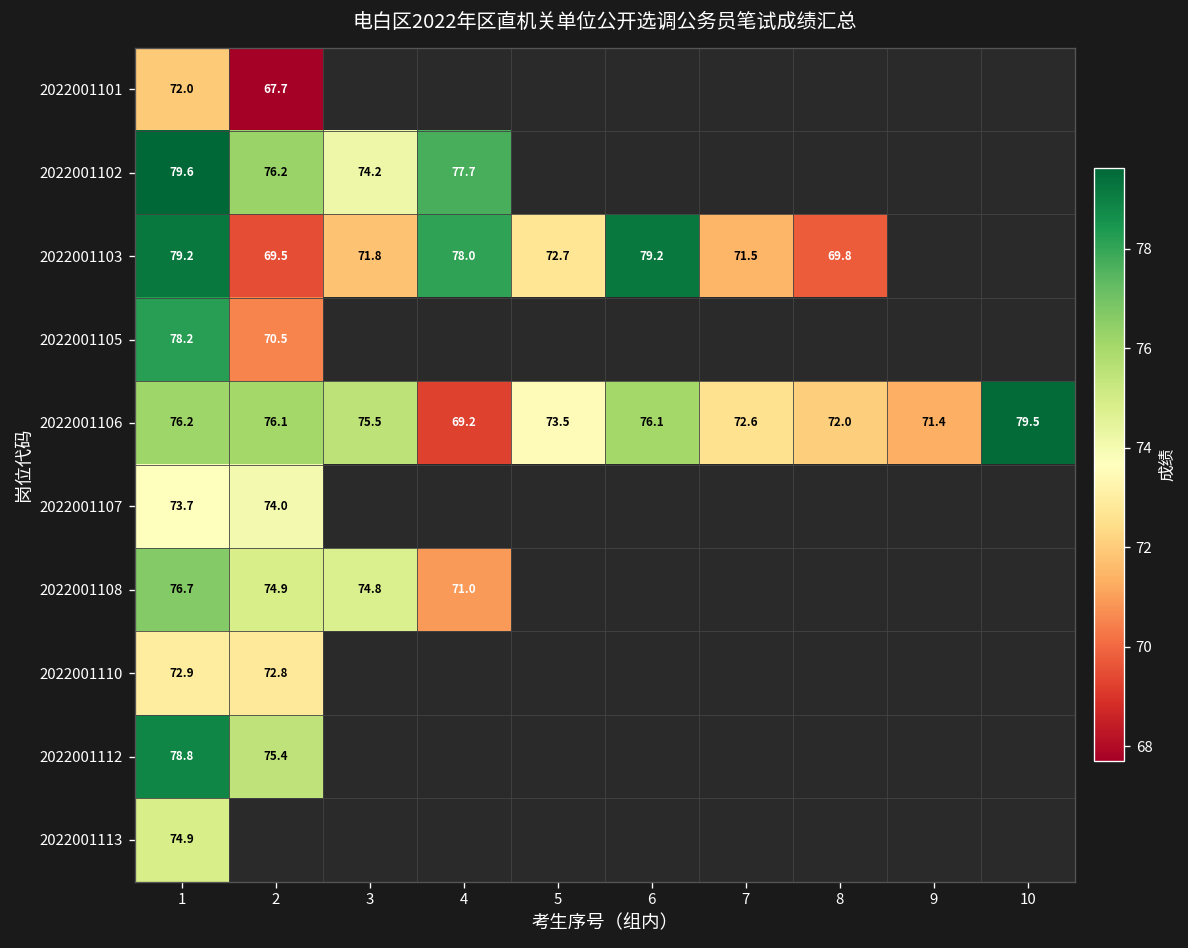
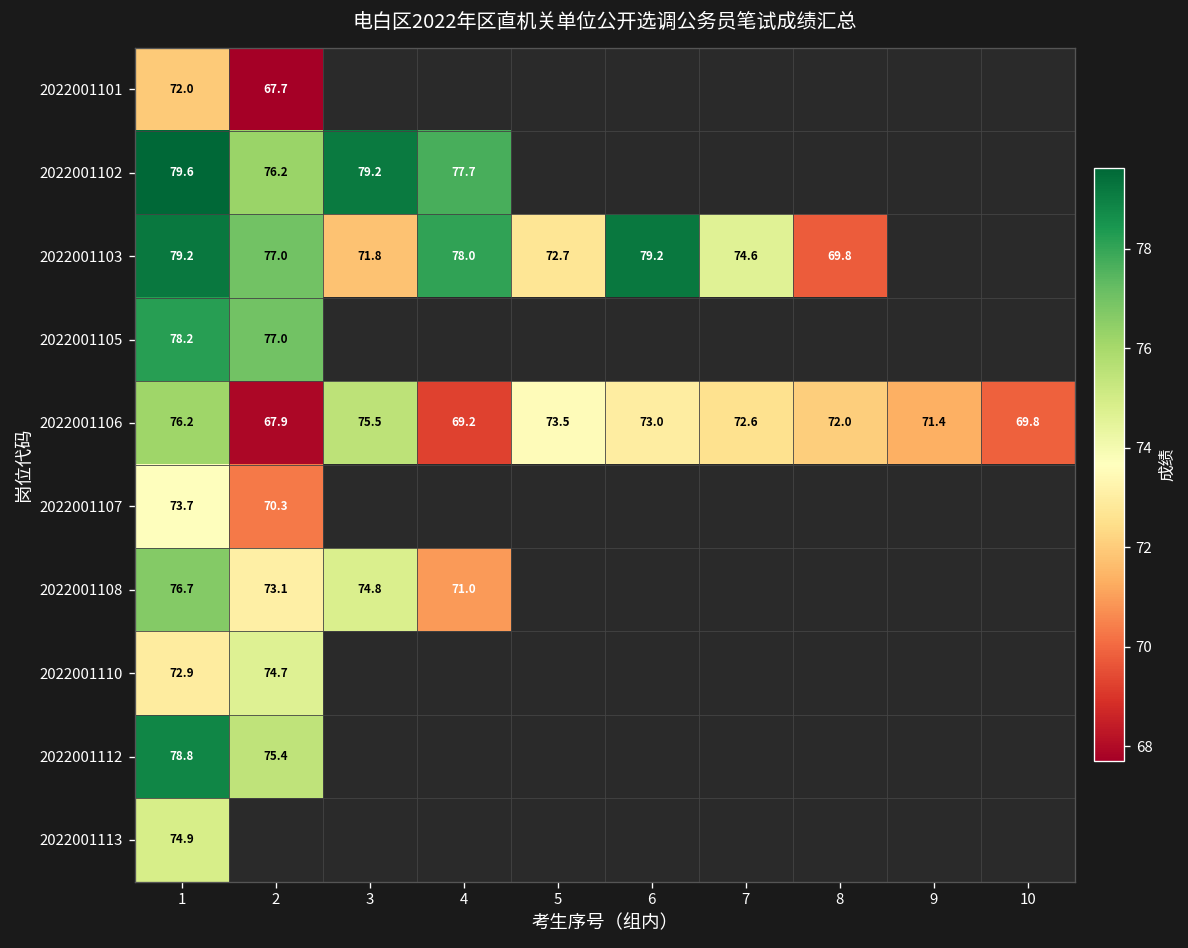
2022001102, 3: 74.2 -> 79.2
2022001103, 2: 69.5 -> 77.0
2022001103, 7: 71.5 -> 74.6
2022001105, 2: 70.5 -> 77.0
2022001106, 2: 76.1 -> 67.9
2022001106, 6: 76.1 -> 73.0
2022001106, 10: 79.5 -> 69.8
2022001107, 2: 74.0 -> 70.3
2022001108, 2: 74.9 -> 73.1
2022001110, 2: 72.8 -> 74.7
